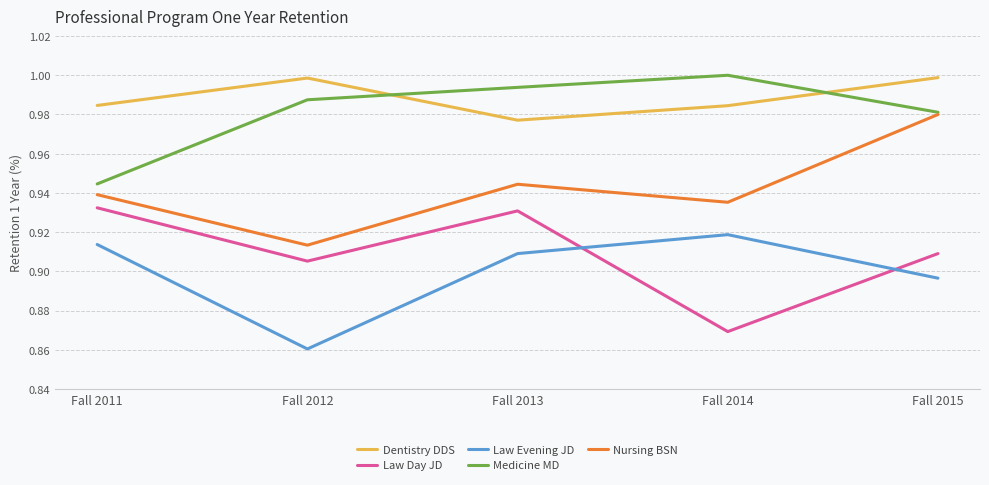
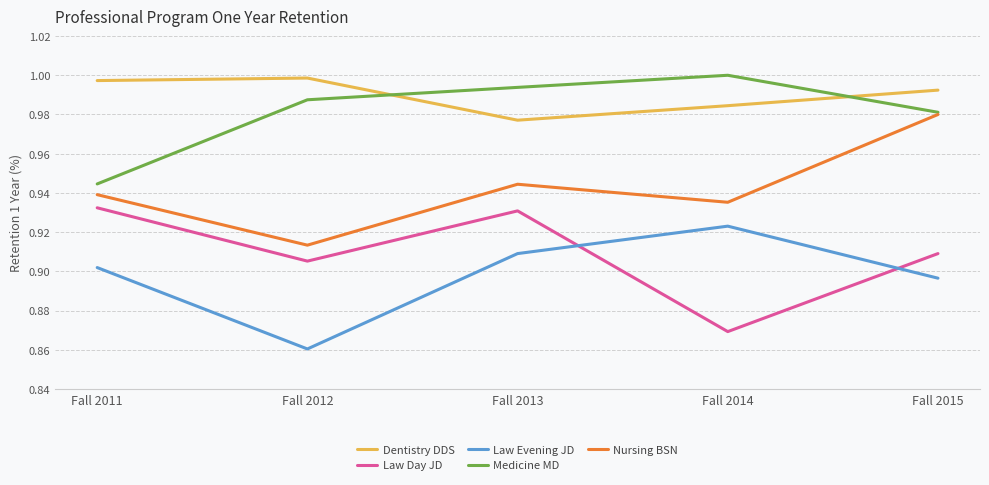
Dentistry DDS, Fall 2011: 0.985 -> 0.997
Law Evening JD, Fall 2011: 0.914 -> 0.902
Law Evening JD, Fall 2014: 0.919 -> 0.923
Dentistry DDS, Fall 2015: 0.999 -> 0.992
